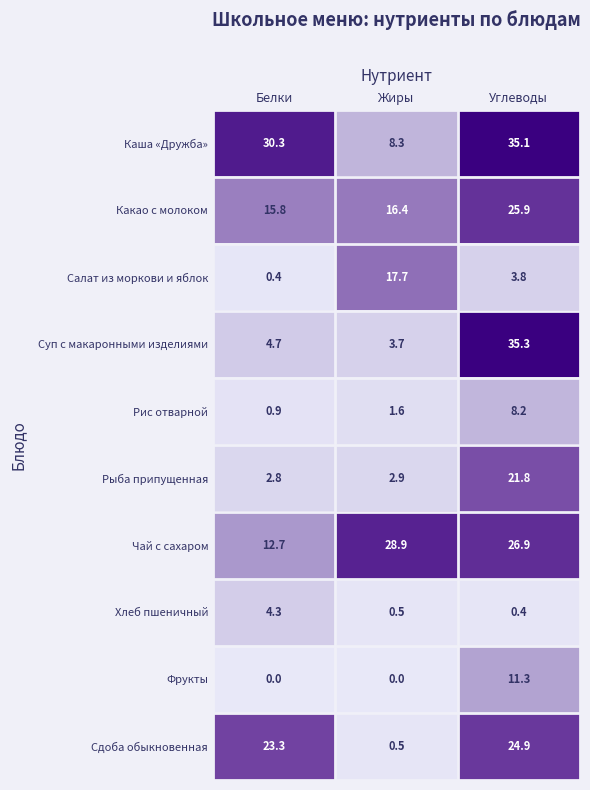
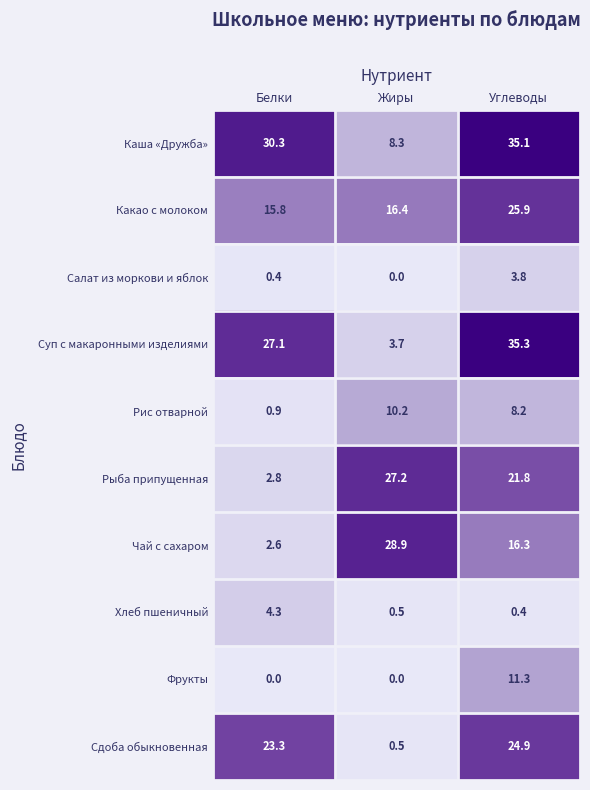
Салат из моркови и яблок, Жиры: 17.7 -> 0.0
Суп с макаронными изделиями, Белки: 4.7 -> 27.1
Рис отварной, Жиры: 1.6 -> 10.2
Рыба припущенная, Жиры: 2.9 -> 27.2
Чай с сахаром, Белки: 12.7 -> 2.6
Чай с сахаром, Углеводы: 26.9 -> 16.3
